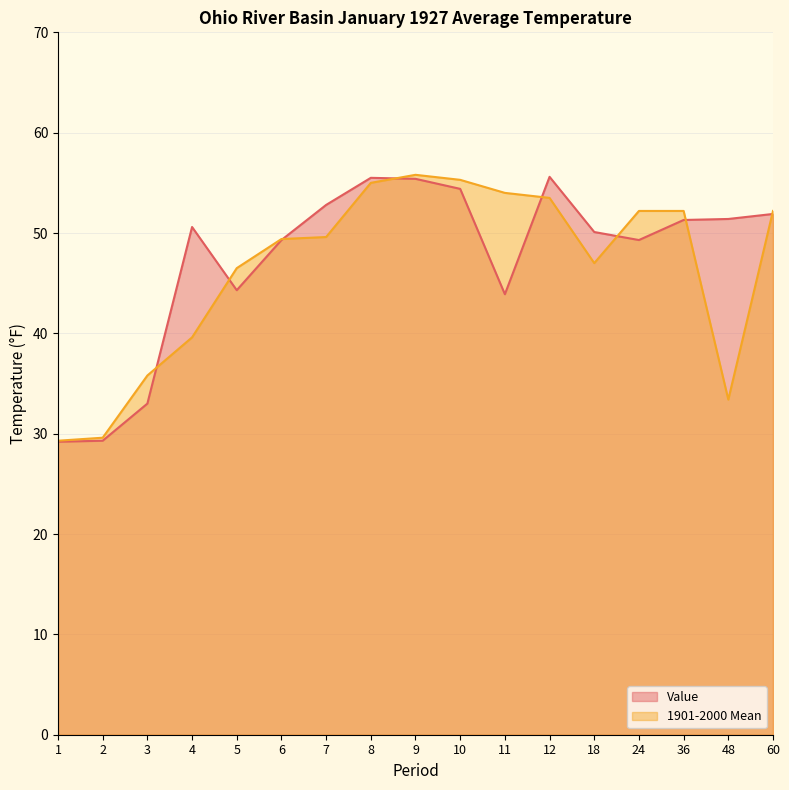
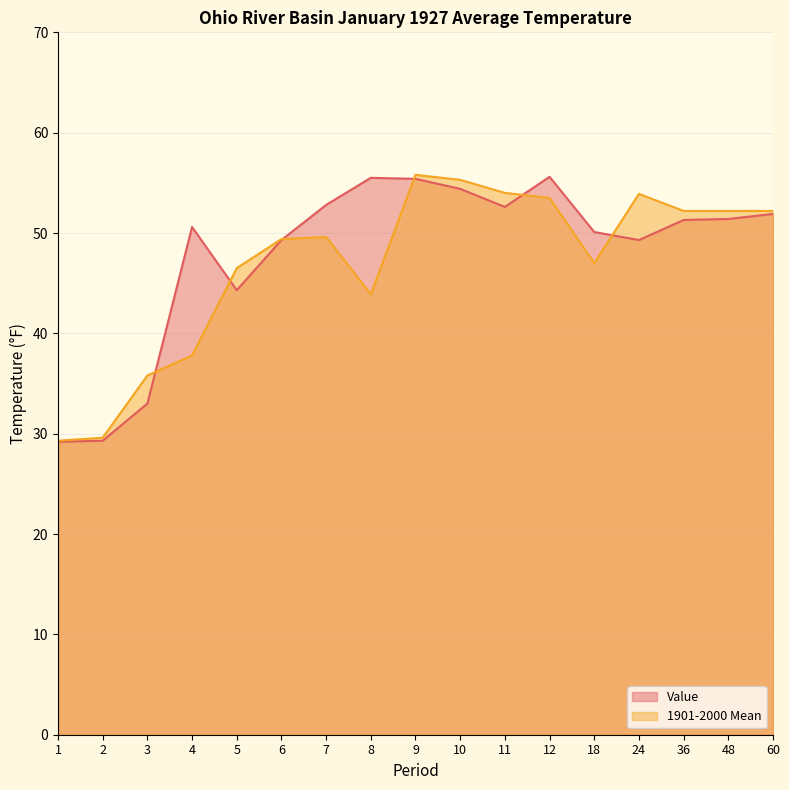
1901-2000 Mean, 4: 39.6 -> 37.8
1901-2000 Mean, 8: 55.0 -> 43.9
Value, 11: 43.9 -> 52.6
1901-2000 Mean, 24: 52.2 -> 53.9
1901-2000 Mean, 48: 33.4 -> 52.2
